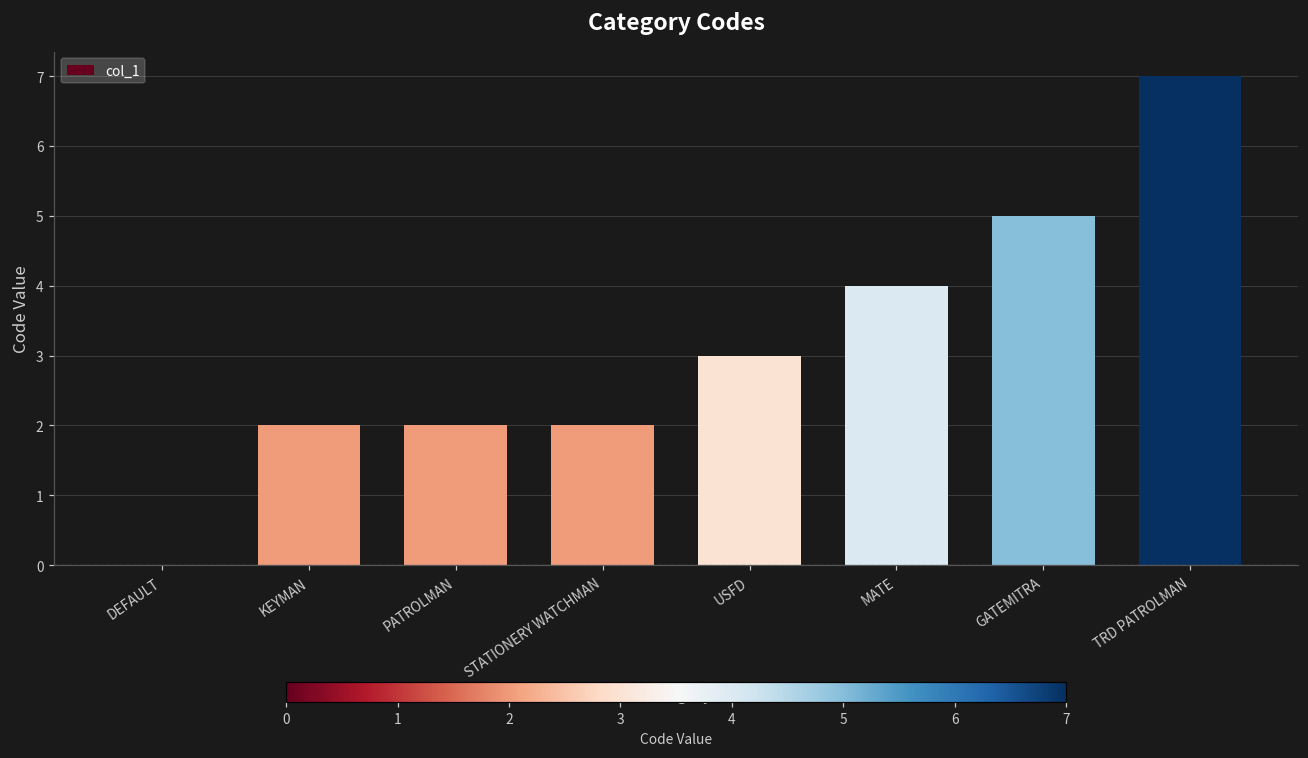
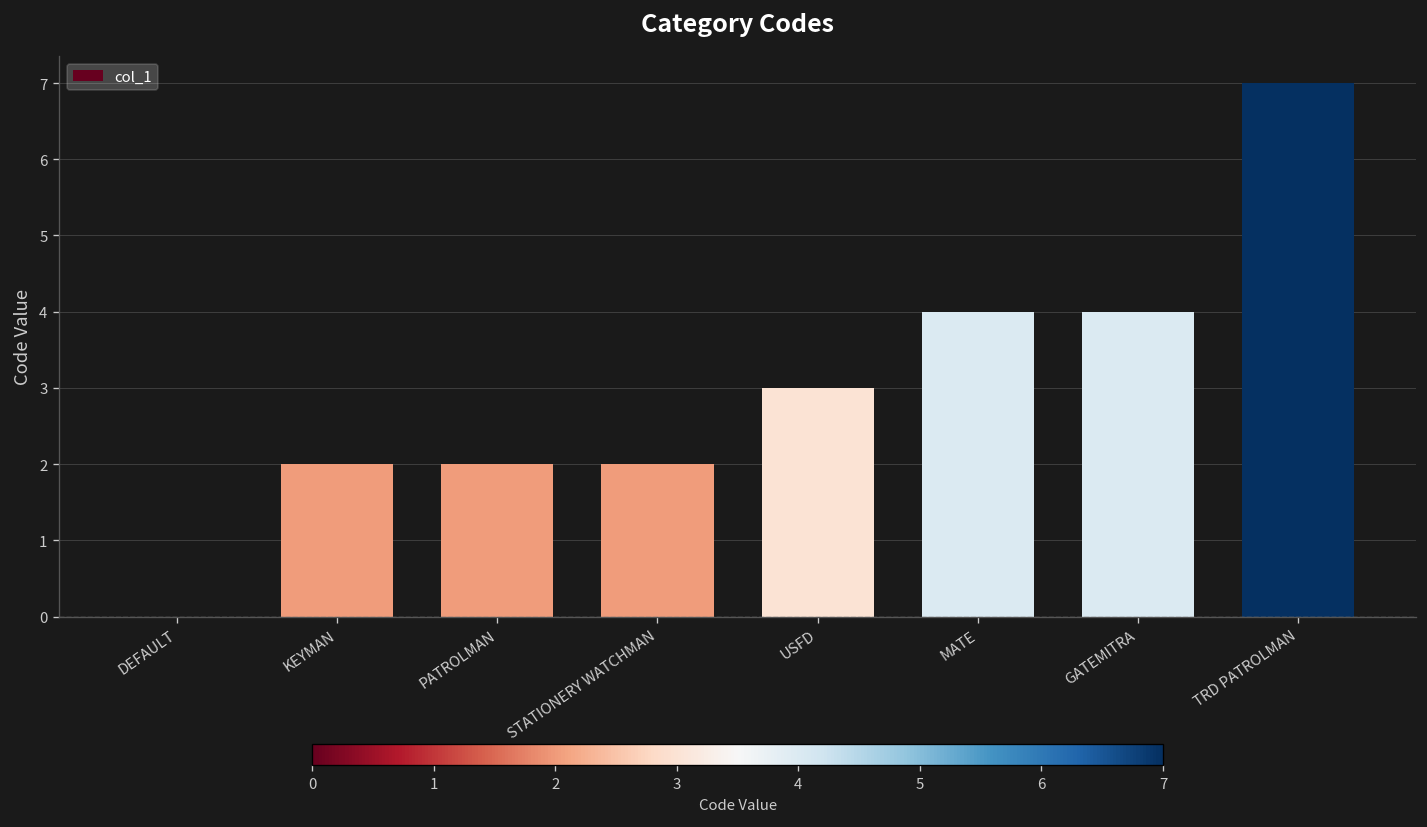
GATEMITRA: 5 -> 4
